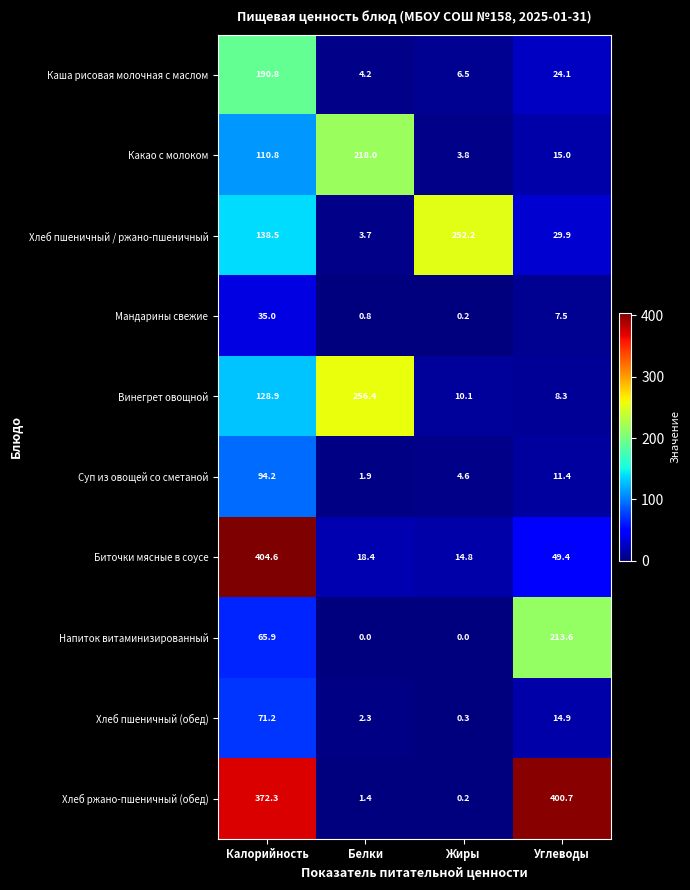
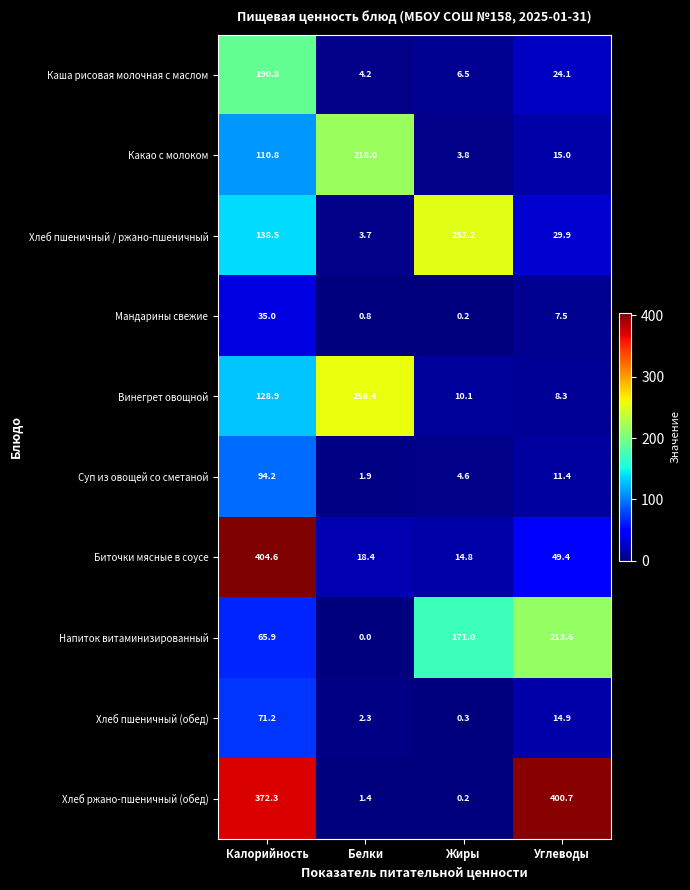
Напиток витаминизированный, Жиры: 0.0 -> 171.0
